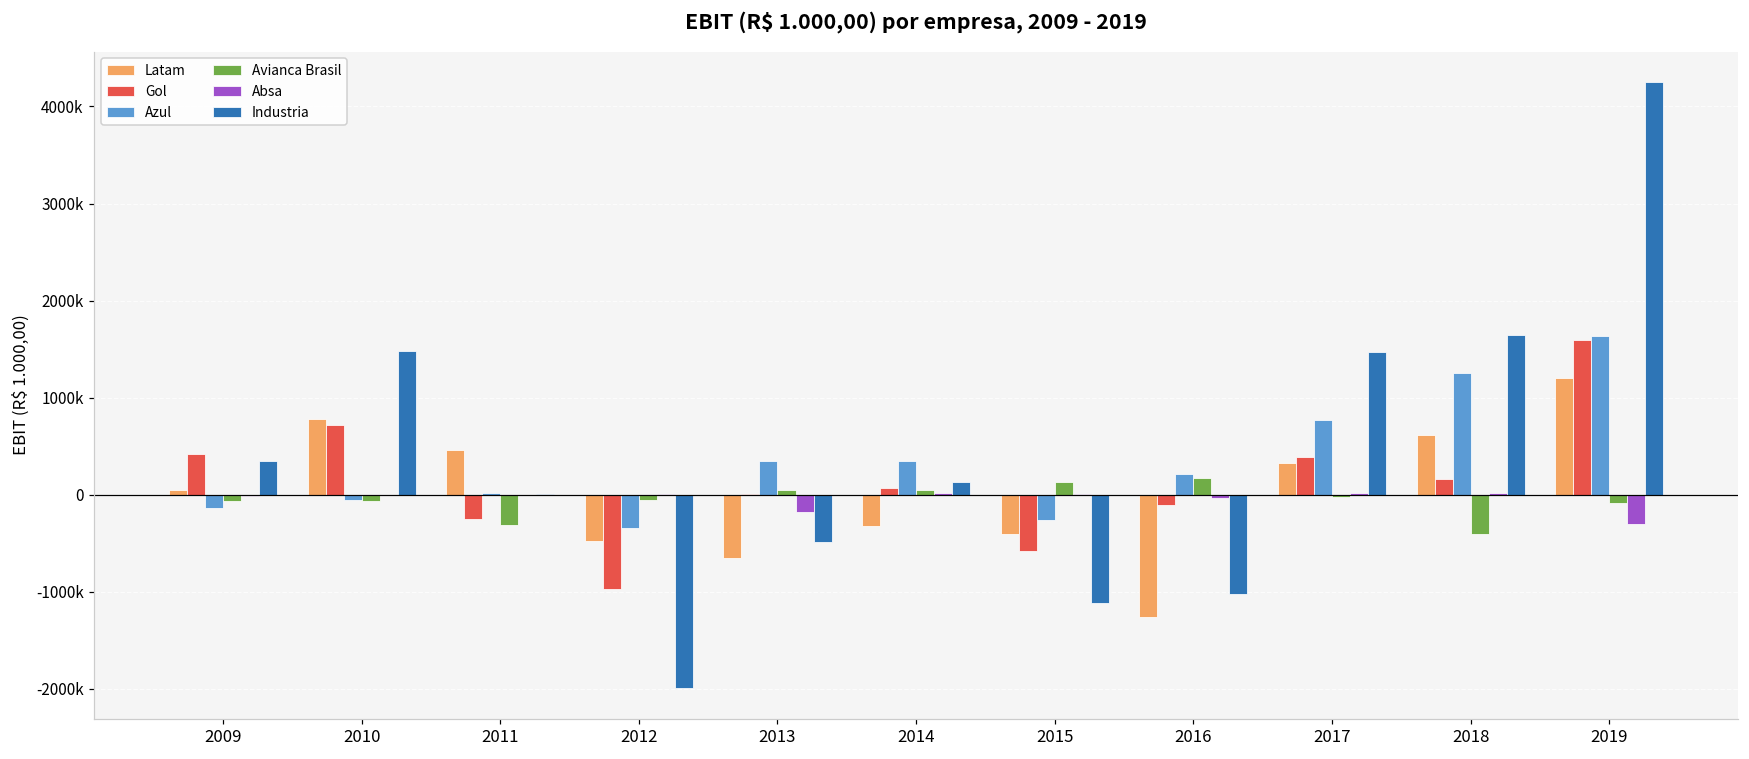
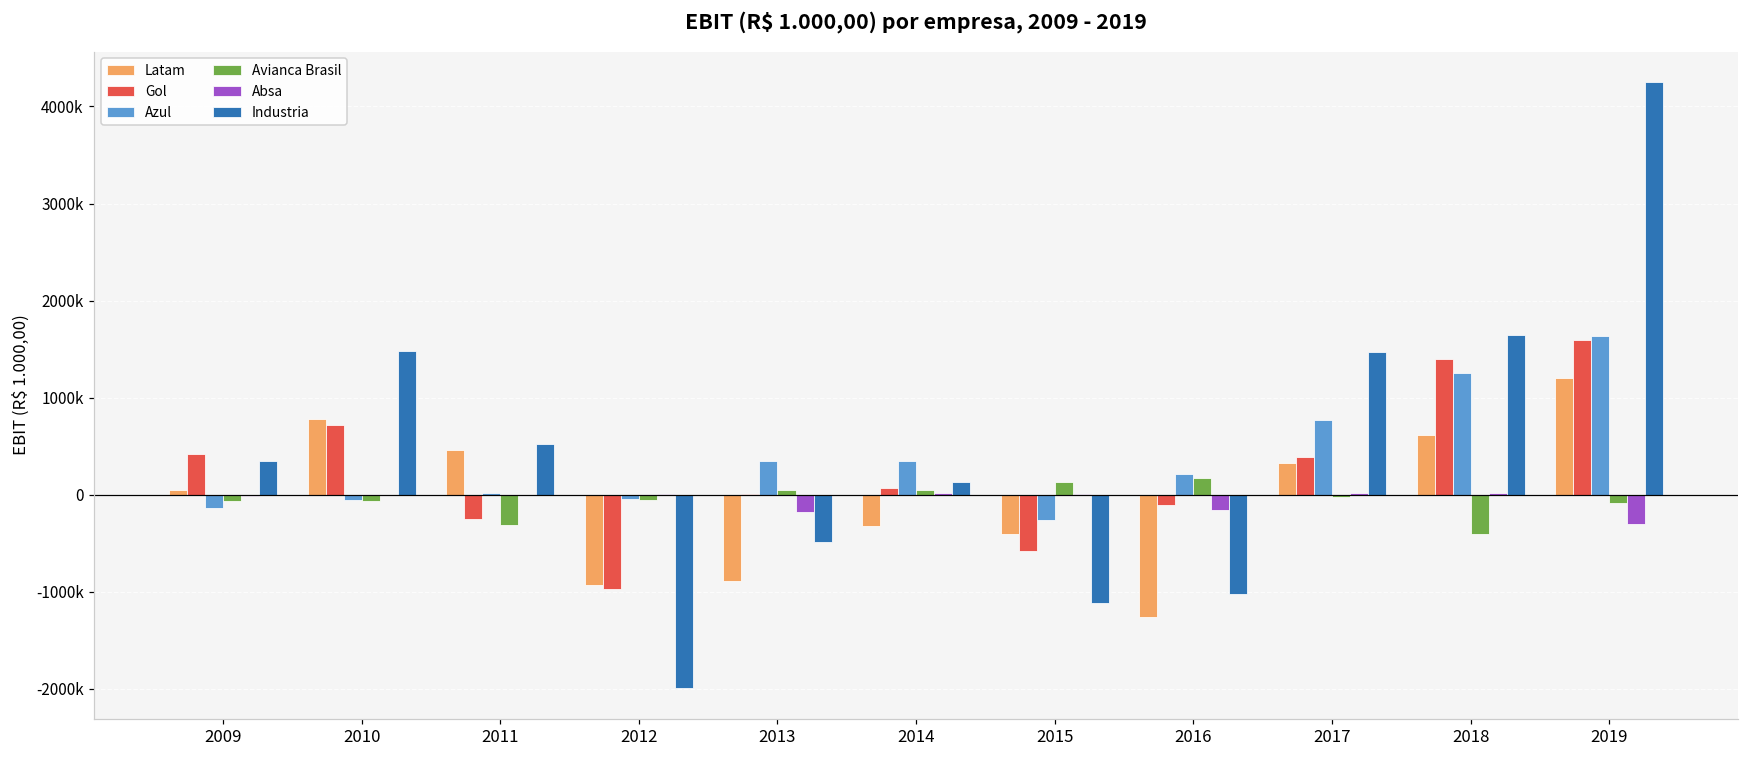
Industria, 2011: 0 -> 500000
Latam, 2012: -500000 -> -900000
Azul, 2012: -300000 -> 0
Latam, 2013: -700000 -> -900000
Absa, 2016: 0 -> -200000
Gol, 2018: 200000 -> 1400000
